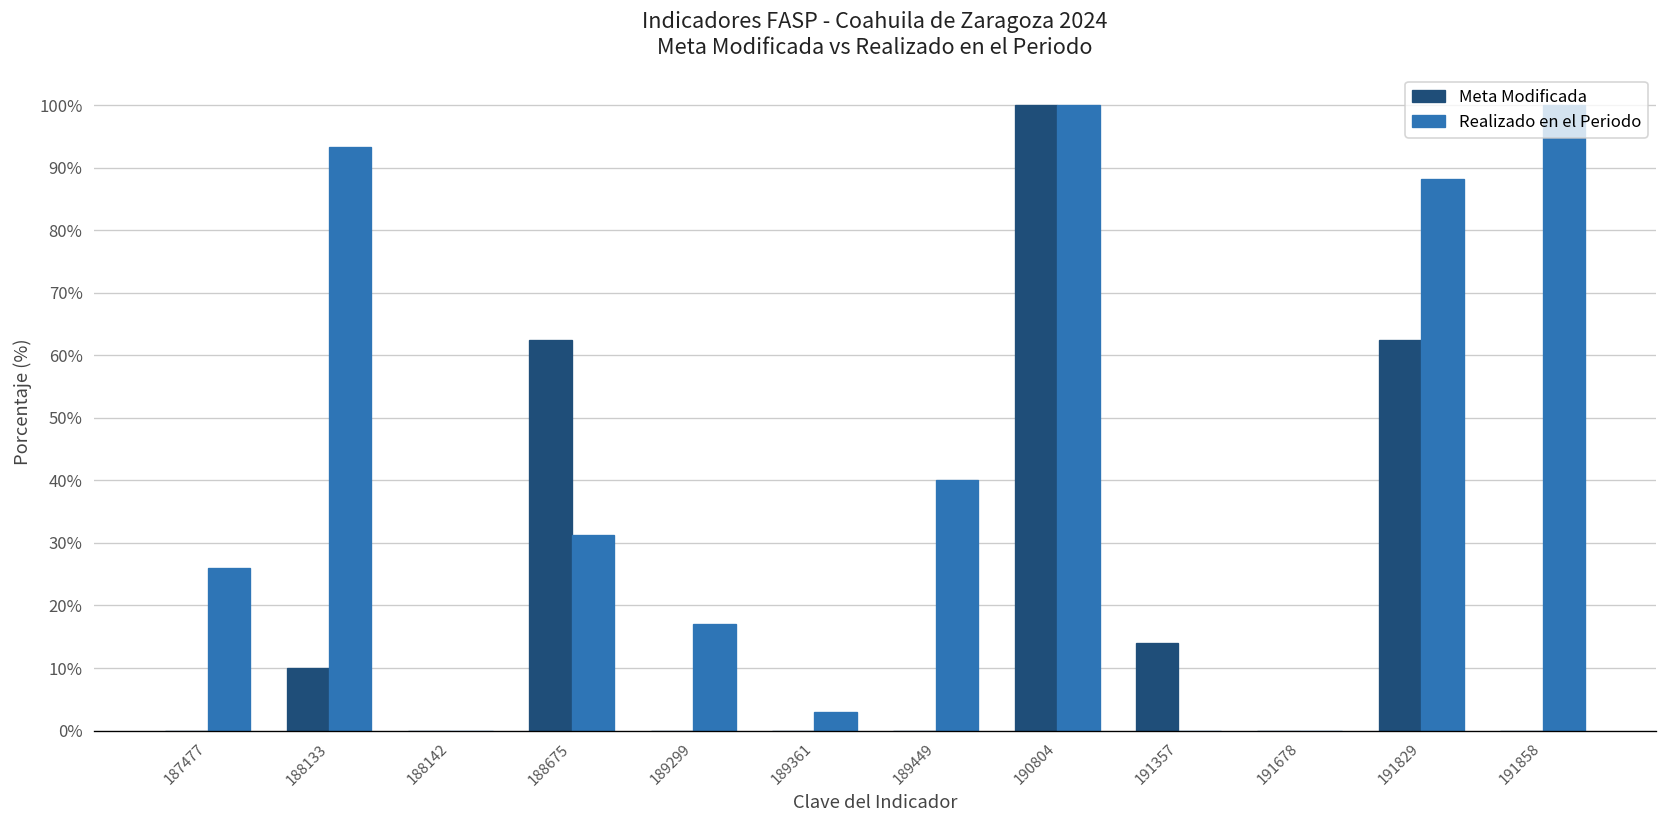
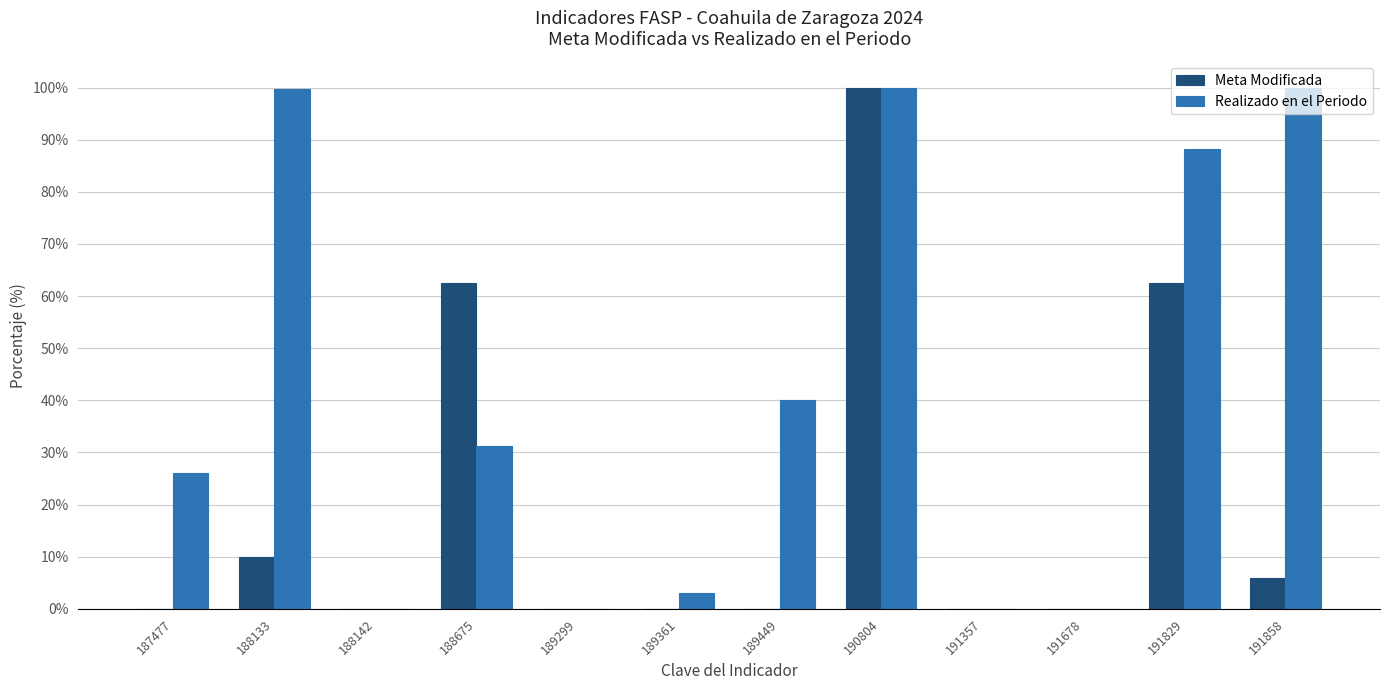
Realizado en el Periodo, 188133: 93% -> 100%
Realizado en el Periodo, 189299: 17% -> 0%
Meta Modificada, 191357: 14% -> 0%
Meta Modificada, 191858: 0% -> 6%
